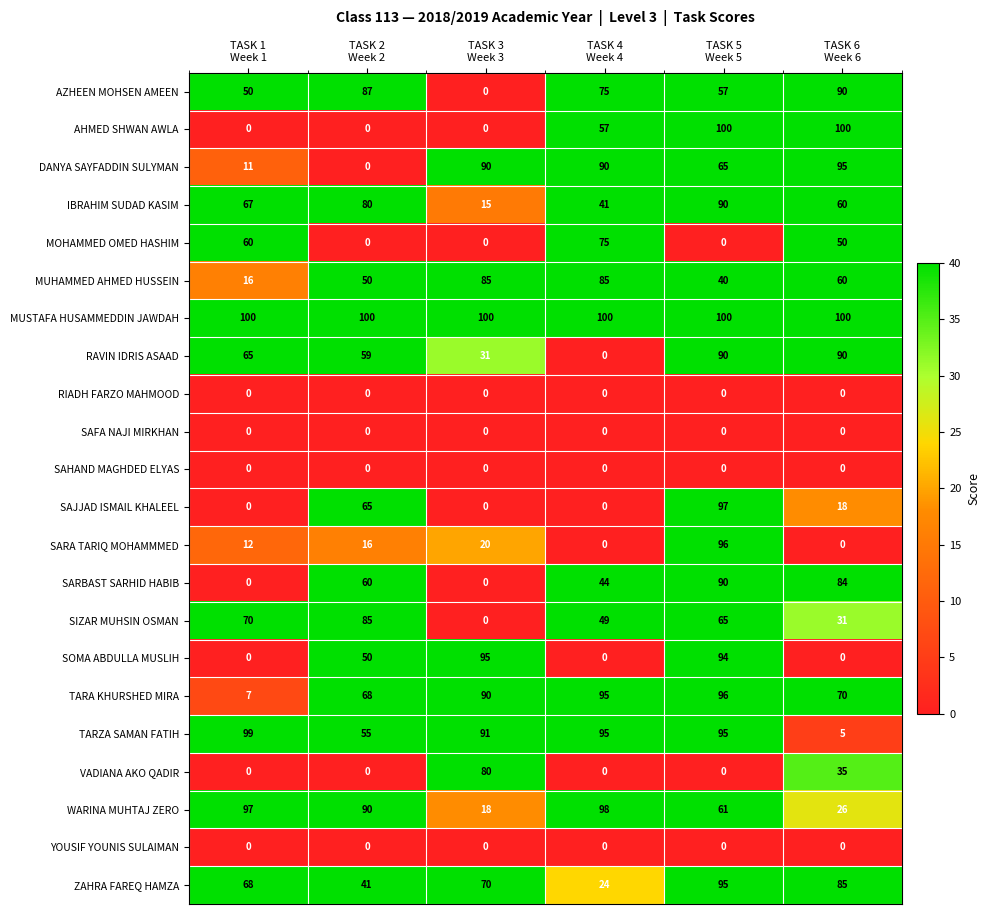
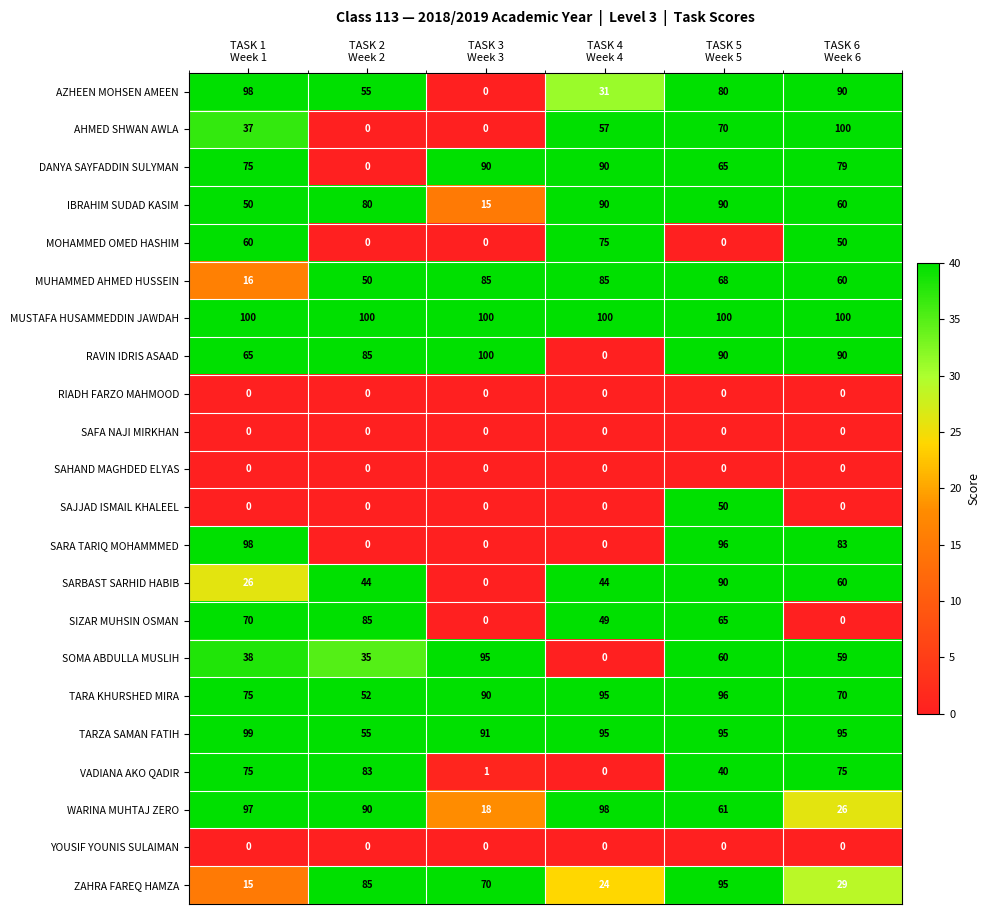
AZHEEN MOHSEN AMEEN, TASK 1 Week 1: 50 -> 98
AZHEEN MOHSEN AMEEN, TASK 2 Week 2: 87 -> 55
AZHEEN MOHSEN AMEEN, TASK 4 Week 4: 75 -> 31
AZHEEN MOHSEN AMEEN, TASK 5 Week 5: 57 -> 80
AHMED SHWAN AWLA, TASK 1 Week 1: 0 -> 37
AHMED SHWAN AWLA, TASK 5 Week 5: 100 -> 70
DANYA SAYFADDIN SULYMAN, TASK 1 Week 1: 11 -> 75
DANYA SAYFADDIN SULYMAN, TASK 6 Week 6: 95 -> 79
IBRAHIM SUDAD KASIM, TASK 1 Week 1: 67 -> 50
IBRAHIM SUDAD KASIM, TASK 4 Week 4: 41 -> 90
MUHAMMED AHMED HUSSEIN, TASK 5 Week 5: 40 -> 68
RAVIN IDRIS ASAAD, TASK 2 Week 2: 59 -> 85
RAVIN IDRIS ASAAD, TASK 3 Week 3: 31 -> 100
SAJJAD ISMAIL KHALEEL, TASK 2 Week 2: 65 -> 0
SAJJAD ISMAIL KHALEEL, TASK 5 Week 5: 97 -> 50
SAJJAD ISMAIL KHALEEL, TASK 6 Week 6: 18 -> 0
SARA TARIQ MOHAMMMED, TASK 1 Week 1: 12 -> 98
SARA TARIQ MOHAMMMED, TASK 2 Week 2: 16 -> 0
SARA TARIQ MOHAMMMED, TASK 3 Week 3: 20 -> 0
SARA TARIQ MOHAMMMED, TASK 6 Week 6: 0 -> 83
SARBAST SARHID HABIB, TASK 1 Week 1: 0 -> 26
SARBAST SARHID HABIB, TASK 2 Week 2: 60 -> 44
SARBAST SARHID HABIB, TASK 6 Week 6: 84 -> 60
SIZAR MUHSIN OSMAN, TASK 6 Week 6: 31 -> 0
SOMA ABDULLA MUSLIH, TASK 1 Week 1: 0 -> 38
SOMA ABDULLA MUSLIH, TASK 2 Week 2: 50 -> 35
SOMA ABDULLA MUSLIH, TASK 5 Week 5: 94 -> 60
SOMA ABDULLA MUSLIH, TASK 6 Week 6: 0 -> 59
TARA KHURSHED MIRA, TASK 1 Week 1: 7 -> 75
TARA KHURSHED MIRA, TASK 2 Week 2: 68 -> 52
TARZA SAMAN FATIH, TASK 6 Week 6: 5 -> 95
VADIANA AKO QADIR, TASK 1 Week 1: 0 -> 75
VADIANA AKO QADIR, TASK 2 Week 2: 0 -> 83
VADIANA AKO QADIR, TASK 3 Week 3: 80 -> 1
VADIANA AKO QADIR, TASK 5 Week 5: 0 -> 40
VADIANA AKO QADIR, TASK 6 Week 6: 35 -> 75
ZAHRA FAREQ HAMZA, TASK 1 Week 1: 68 -> 15
ZAHRA FAREQ HAMZA, TASK 2 Week 2: 41 -> 85
ZAHRA FAREQ HAMZA, TASK 6 Week 6: 85 -> 29
